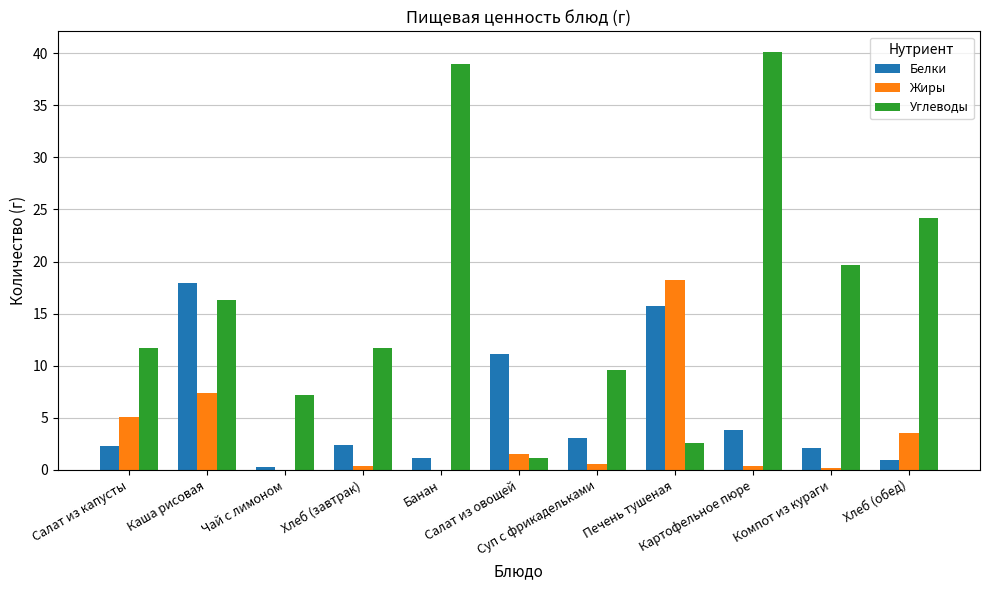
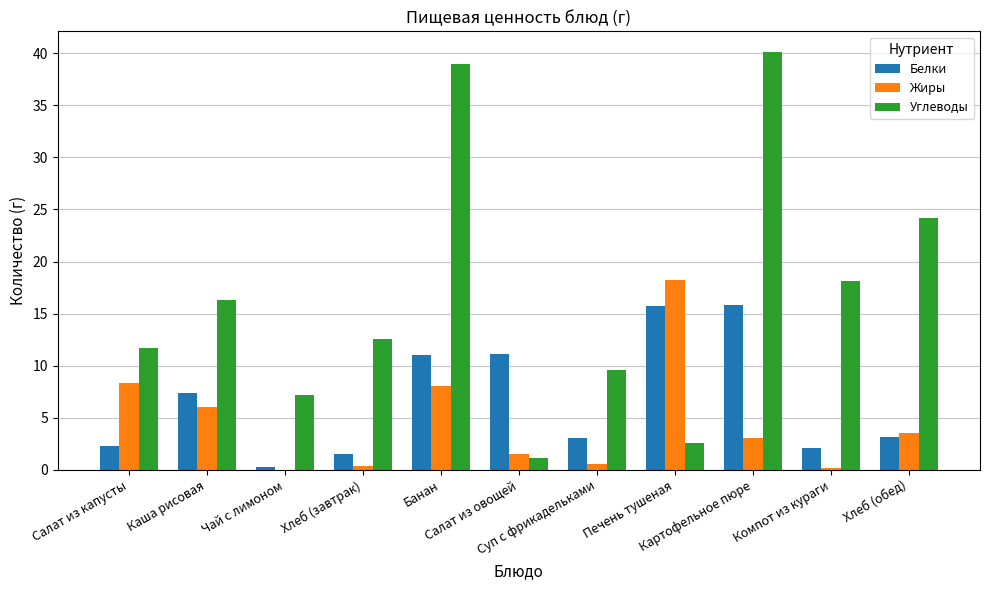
Жиры, Салат из капусты: 5.1 -> 8.3
Белки, Каша рисовая: 18.0 -> 7.4
Жиры, Каша рисовая: 7.4 -> 6.1
Белки, Хлеб (завтрак): 2.4 -> 1.5
Углеводы, Хлеб (завтрак): 11.7 -> 12.6
Белки, Банан: 1.1 -> 11.0
Жиры, Банан: 0.0 -> 8.1
Белки, Картофельное пюре: 3.8 -> 15.8
Жиры, Картофельное пюре: 0.4 -> 3.1
Углеводы, Компот из кураги: 19.7 -> 18.2
Белки, Хлеб (обед): 0.9 -> 3.2
